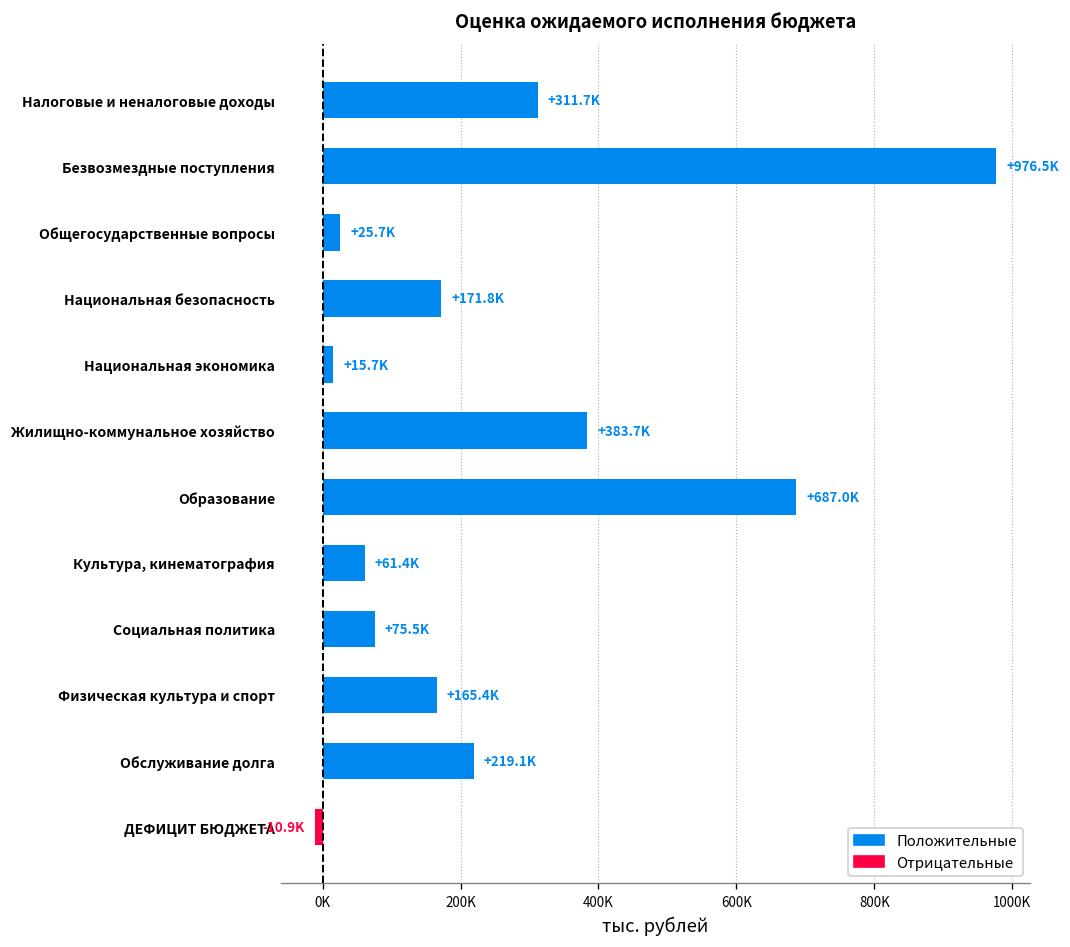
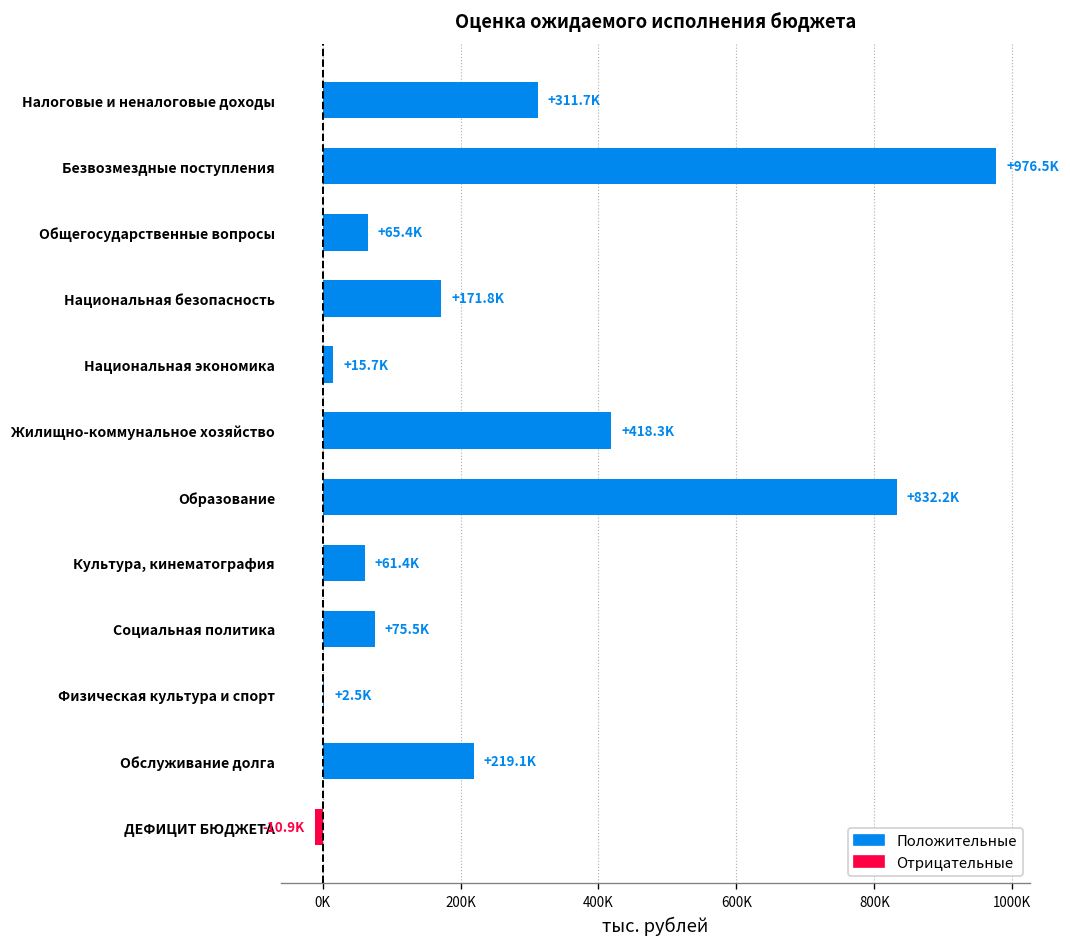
Общегосударственные вопросы: +25.7K -> +65.4K
Жилищно-коммунальное хозяйство: +383.7K -> +418.3K
Образование: +687.0K -> +832.2K
Физическая культура и спорт: +165.4K -> +2.5K
